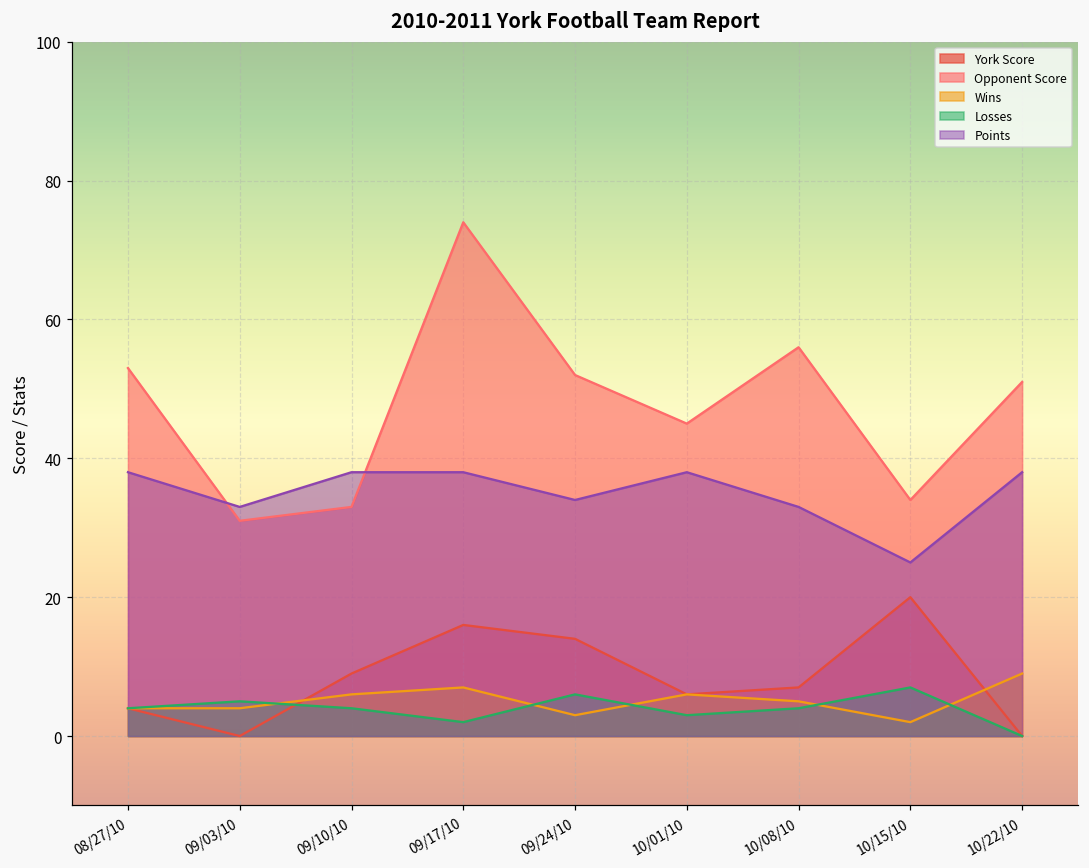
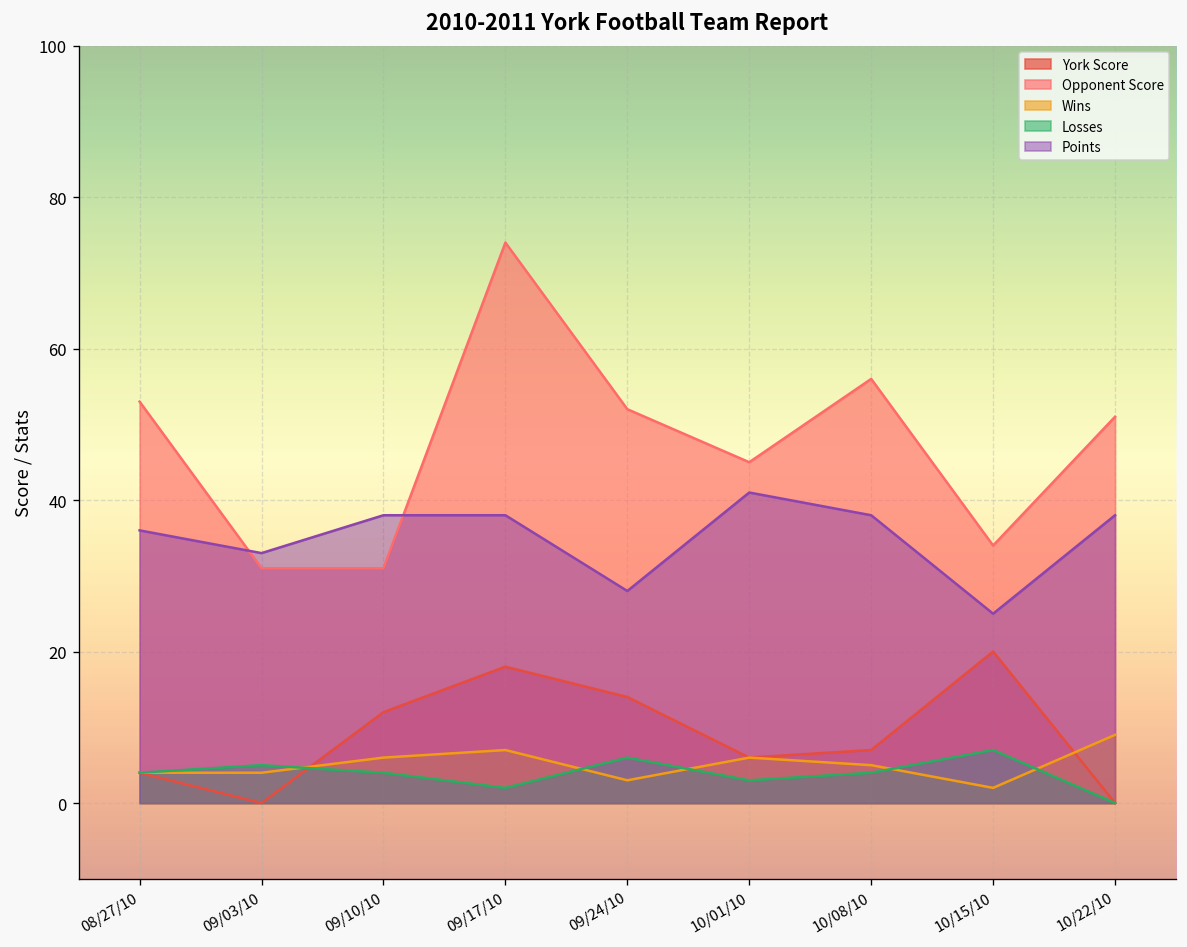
Points, 08/27/10: 38 -> 36
York Score, 09/10/10: 9 -> 12
Opponent Score, 09/10/10: 33 -> 31
York Score, 09/17/10: 16 -> 18
Points, 09/24/10: 34 -> 28
Points, 10/01/10: 38 -> 41
Points, 10/08/10: 33 -> 38
